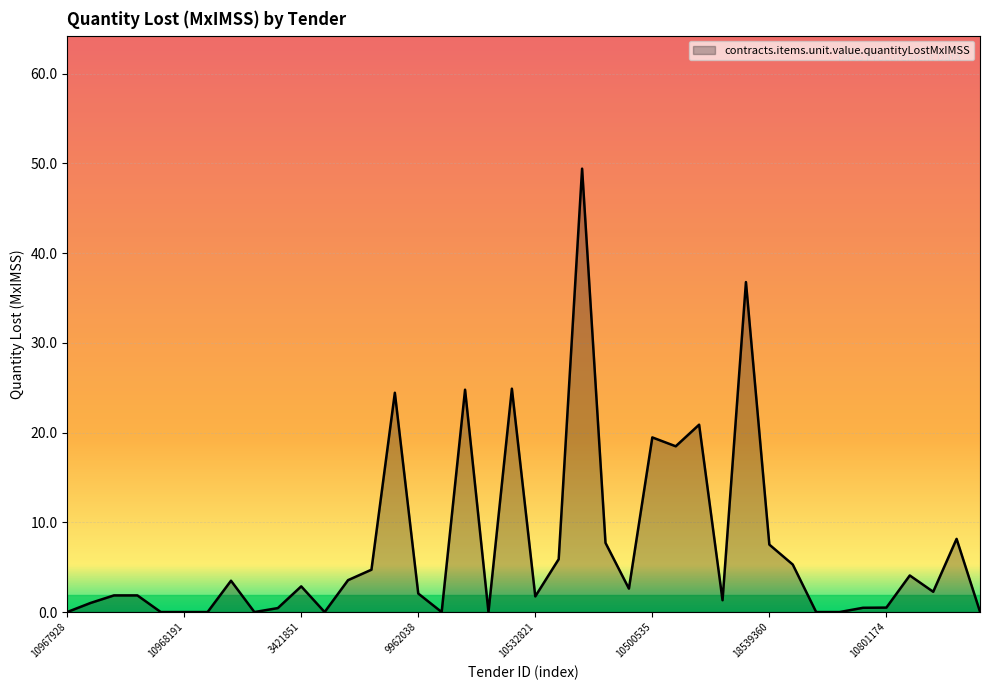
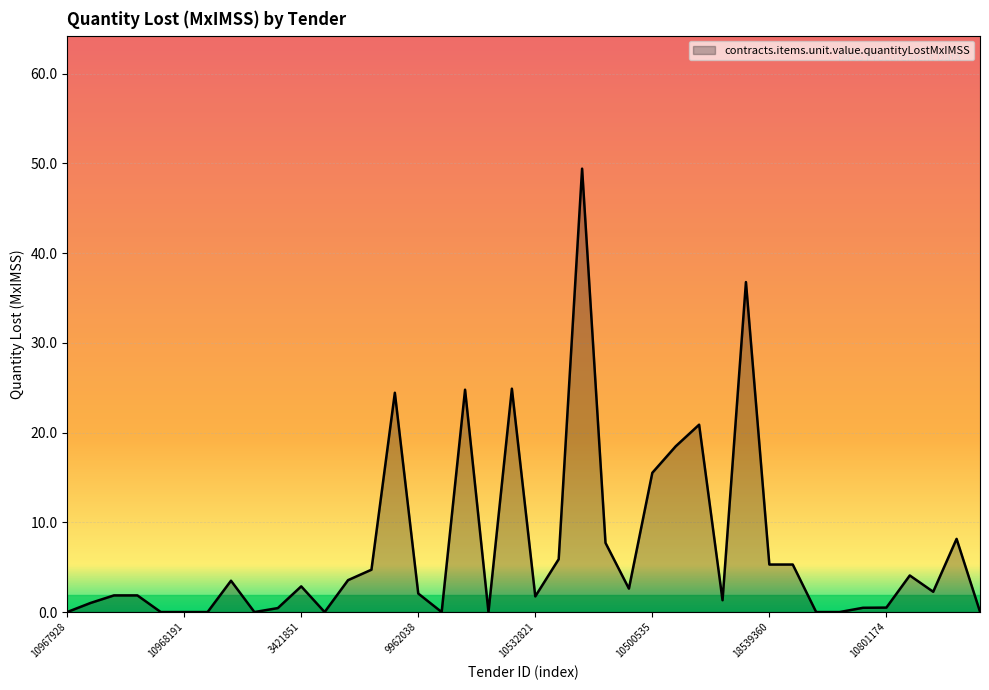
10500535: 19 -> 16
18539360: 8 -> 5
